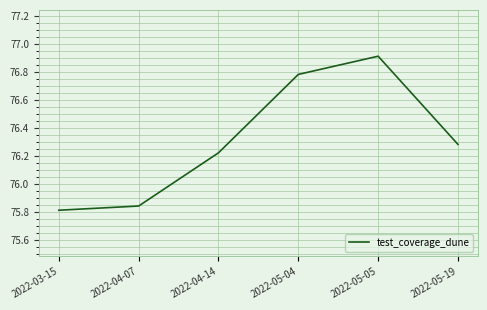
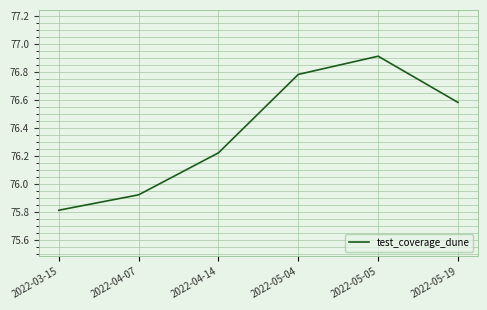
2022-04-07: 75.84 -> 75.92
2022-05-19: 76.28 -> 76.58
